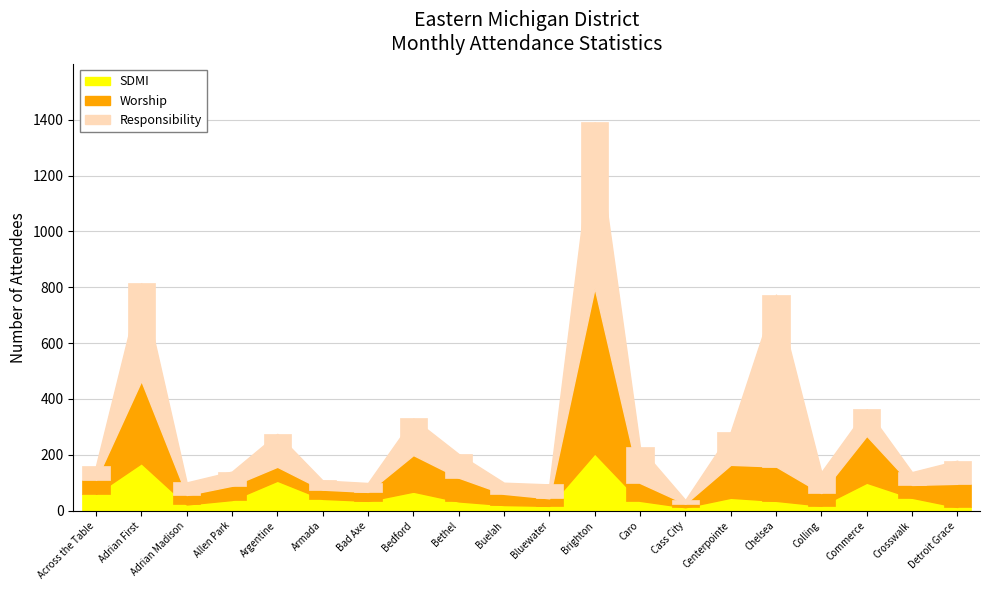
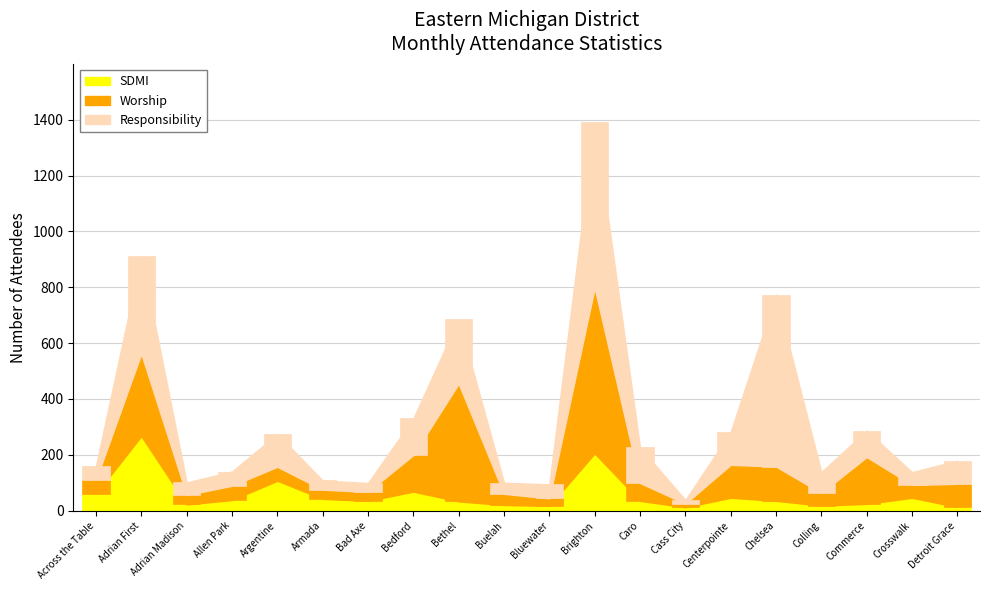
SDMI, Adrian First: 170 -> 270
Worship, Bethel: 90 -> 420
Responsibility, Bethel: 90 -> 230
SDMI, Commerce: 100 -> 20
